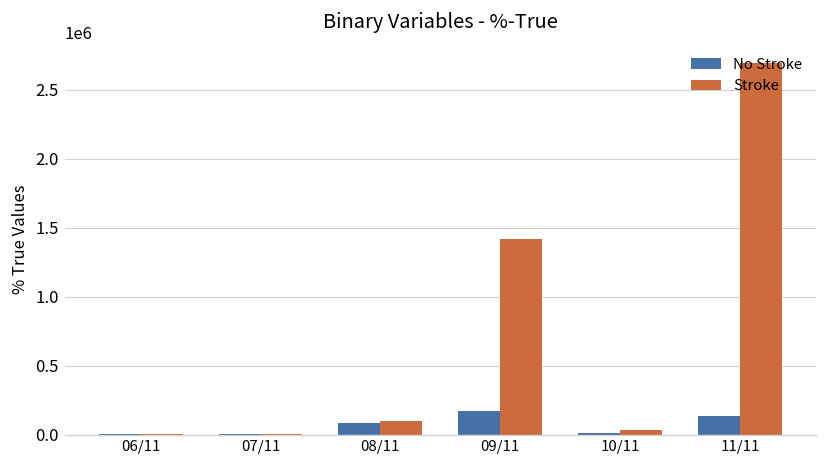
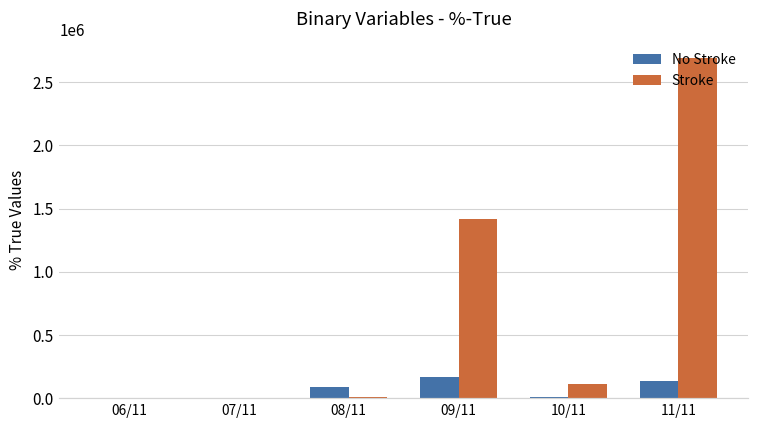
Stroke, 08/11: 100000 -> 10000
Stroke, 10/11: 40000 -> 110000
